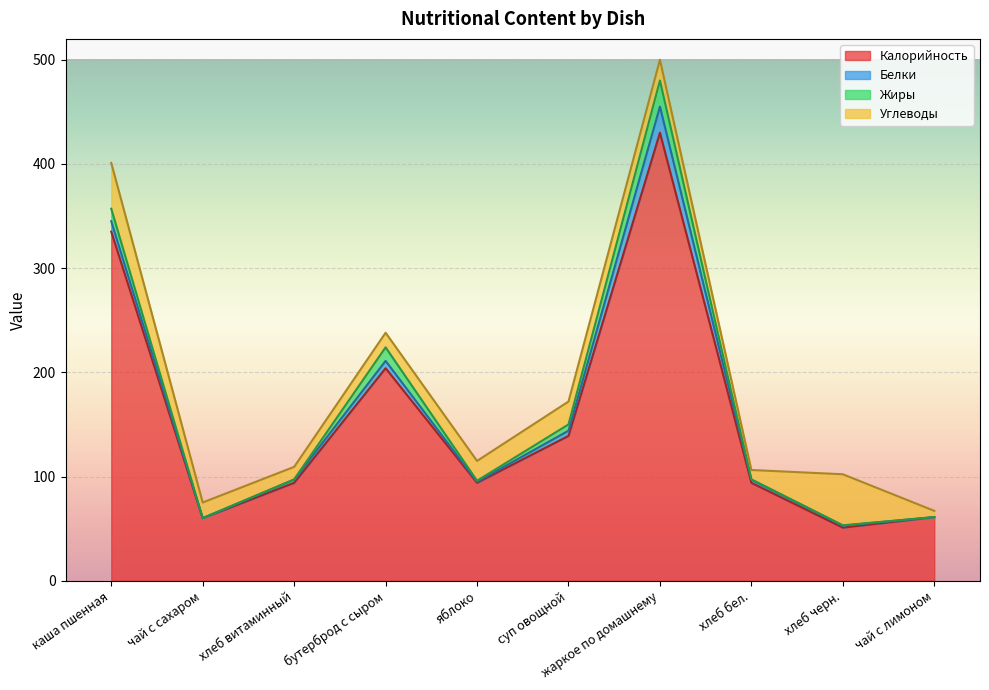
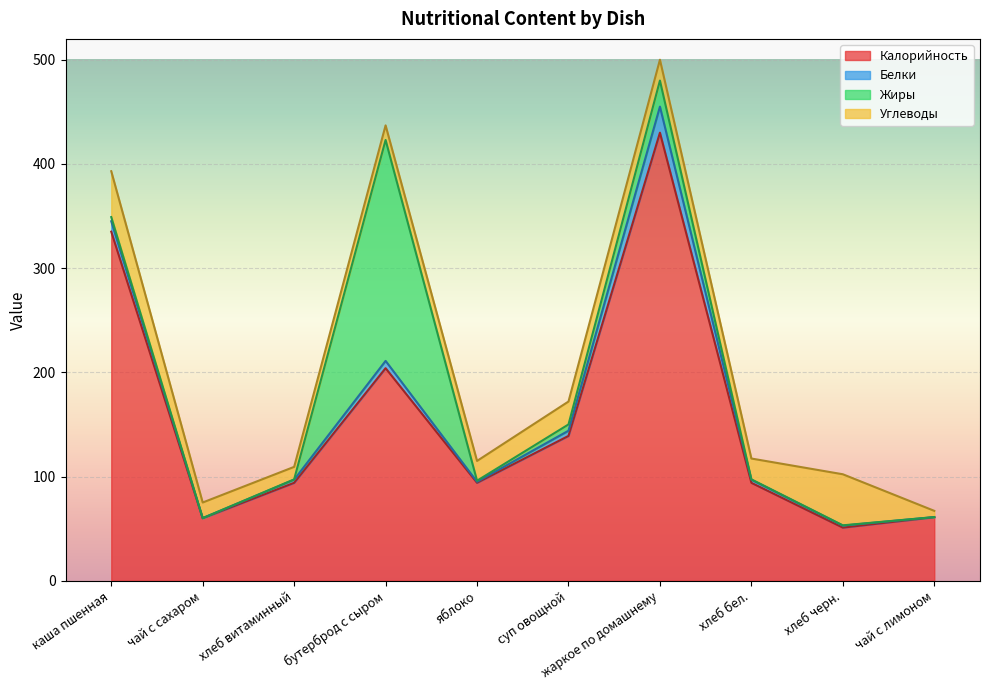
Жиры, каша пшенная: 12 -> 4
Жиры, бутерброд с сыром: 13 -> 212
Углеводы, хлеб бел.: 9 -> 20
